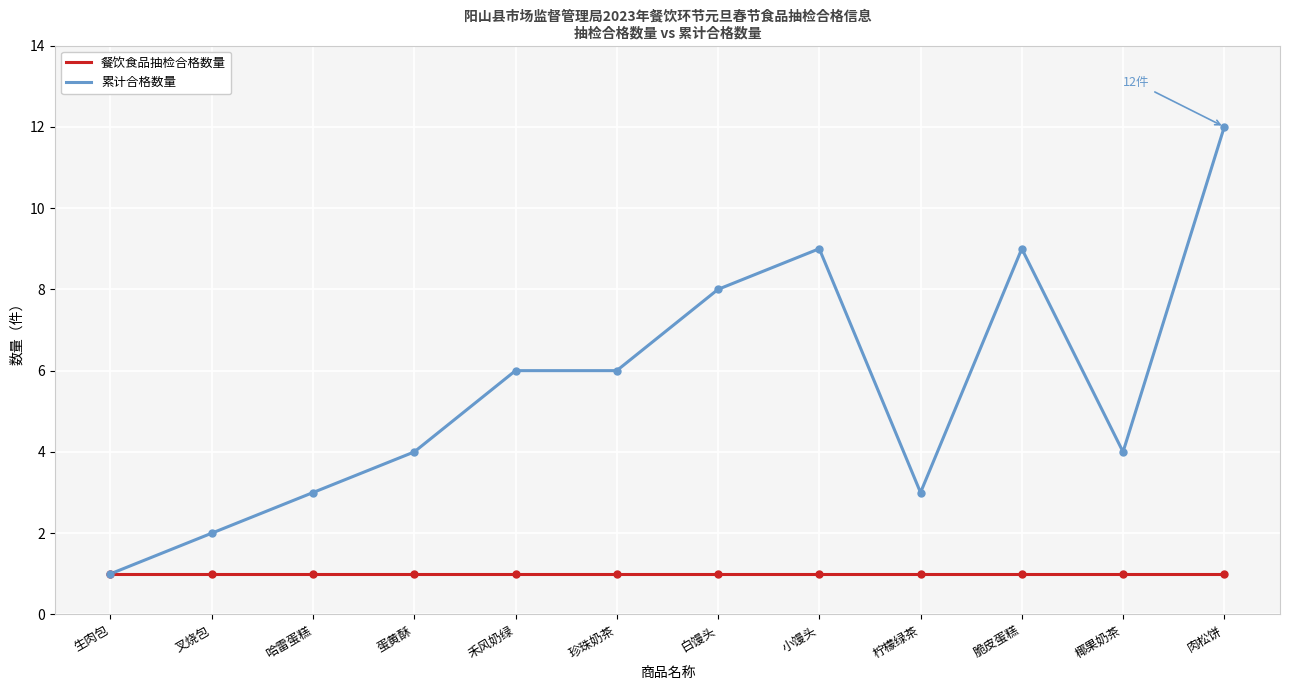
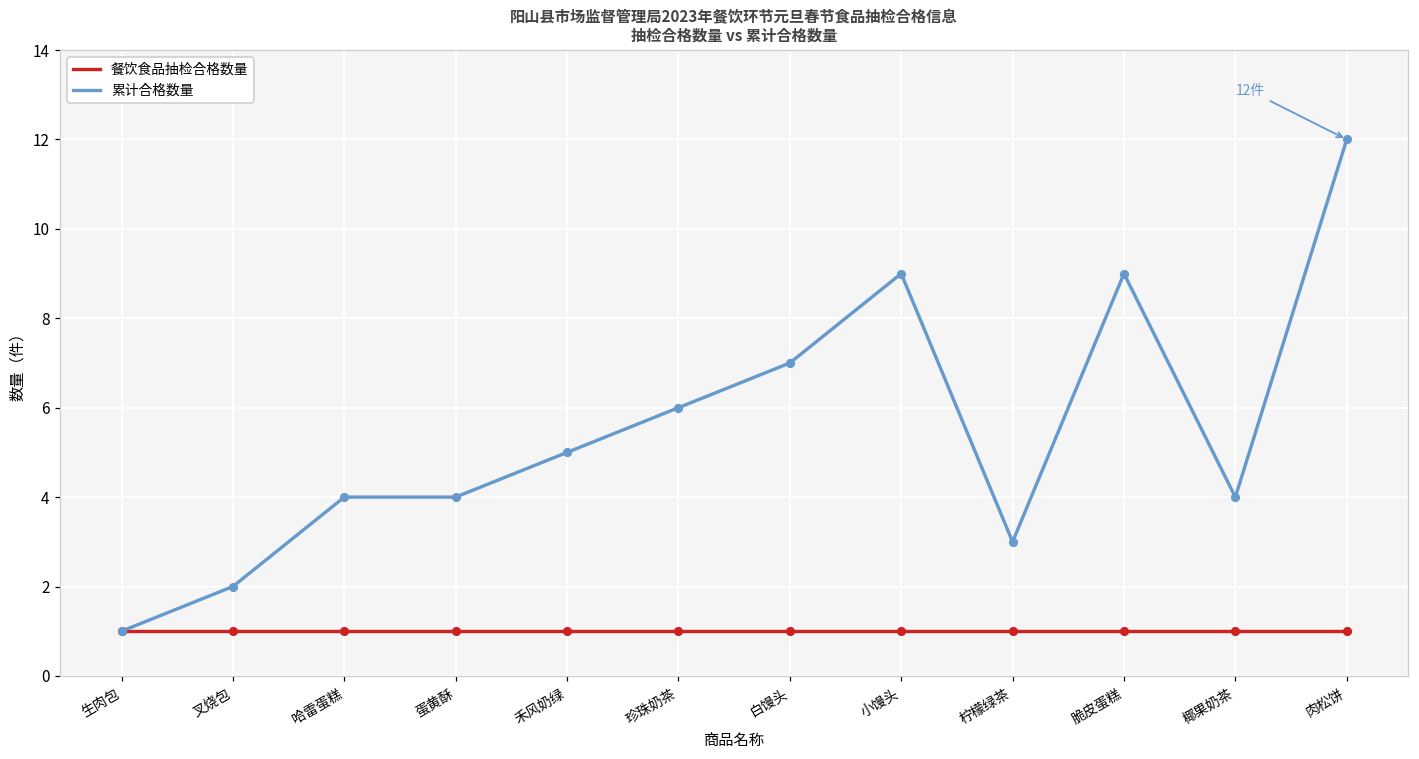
累计合格数量, 哈雷蛋糕: 3 -> 4
累计合格数量, 禾风奶绿: 6 -> 5
累计合格数量, 白馒头: 8 -> 7
